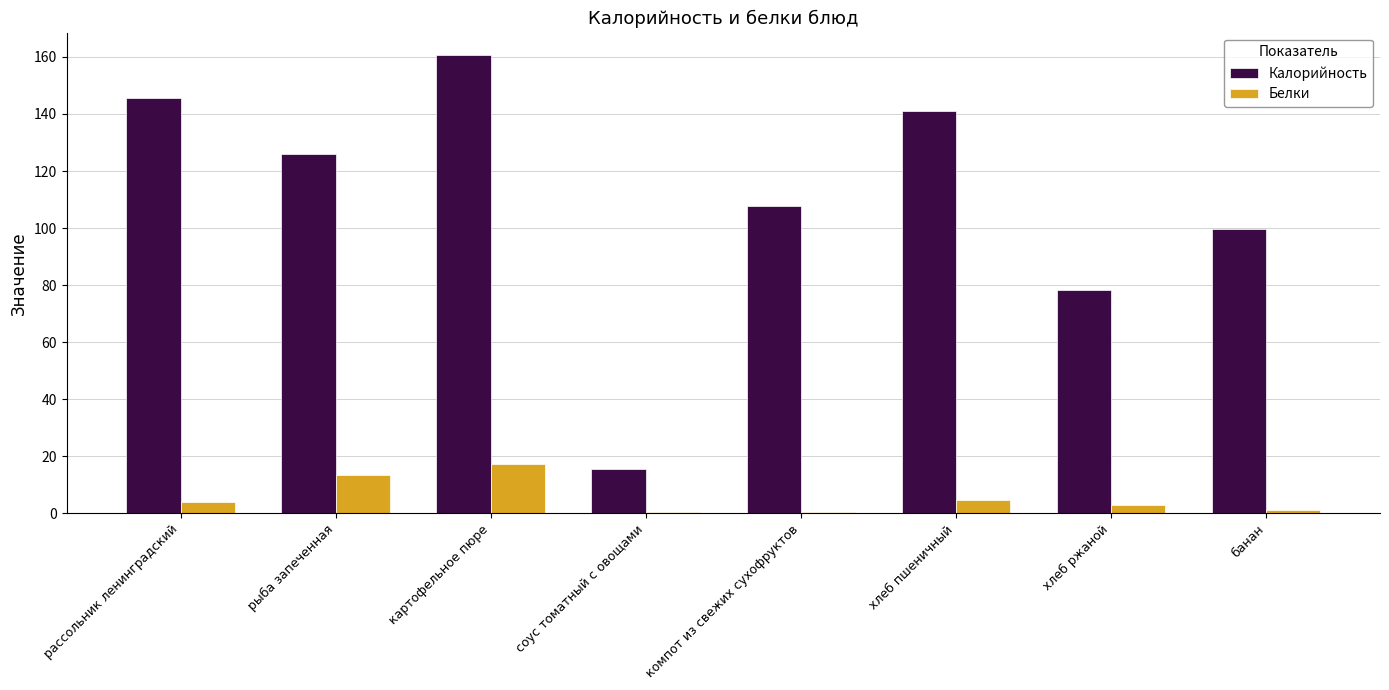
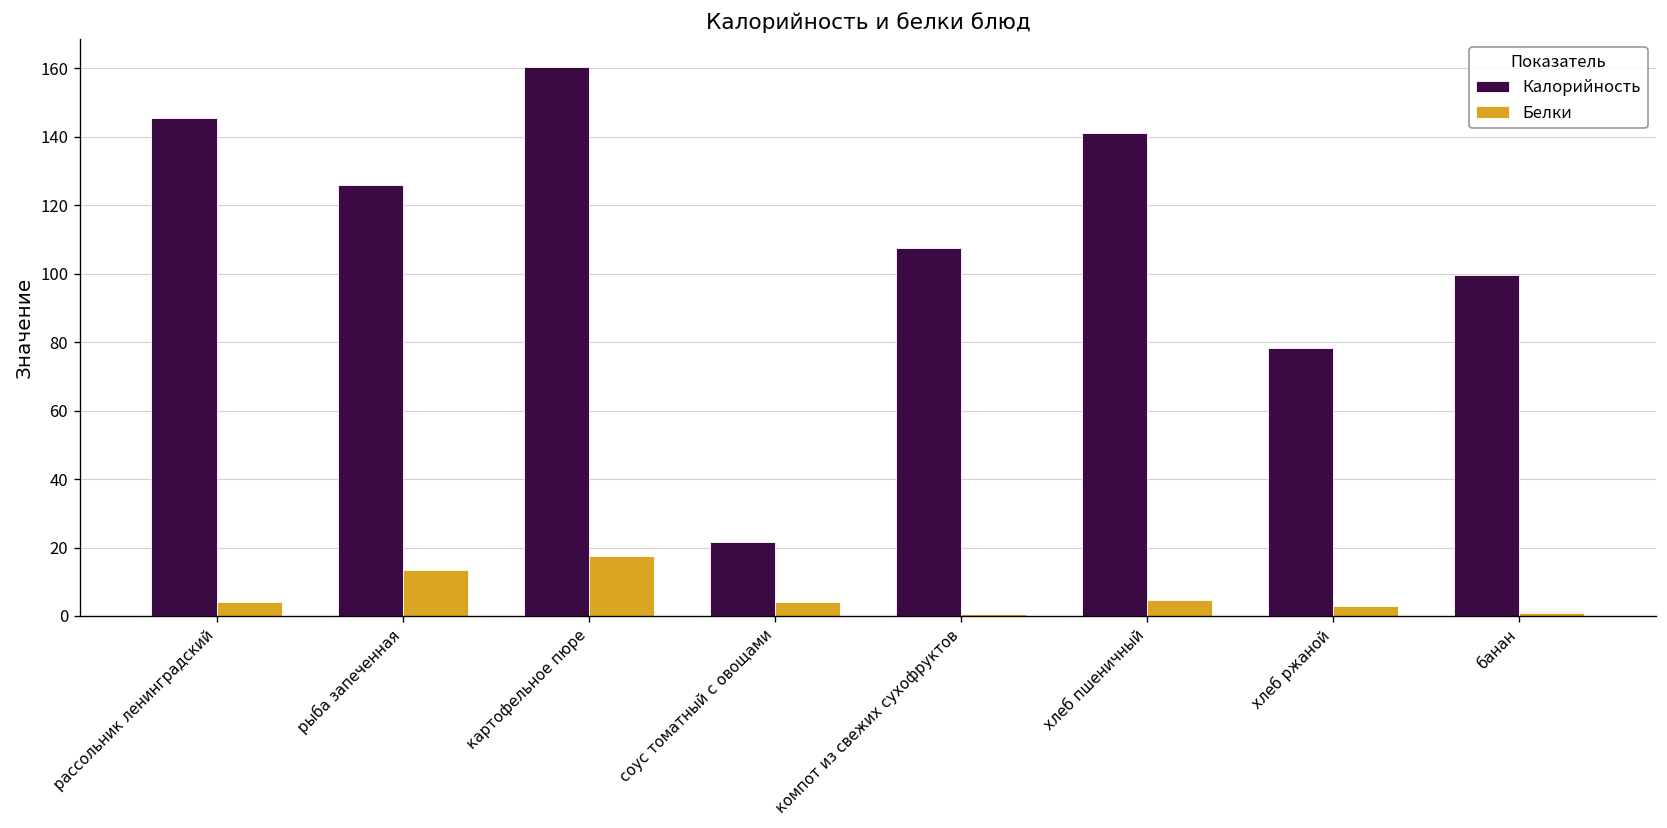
Калорийность, соус томатный с овощами: 16 -> 22
Белки, соус томатный с овощами: 0 -> 4
